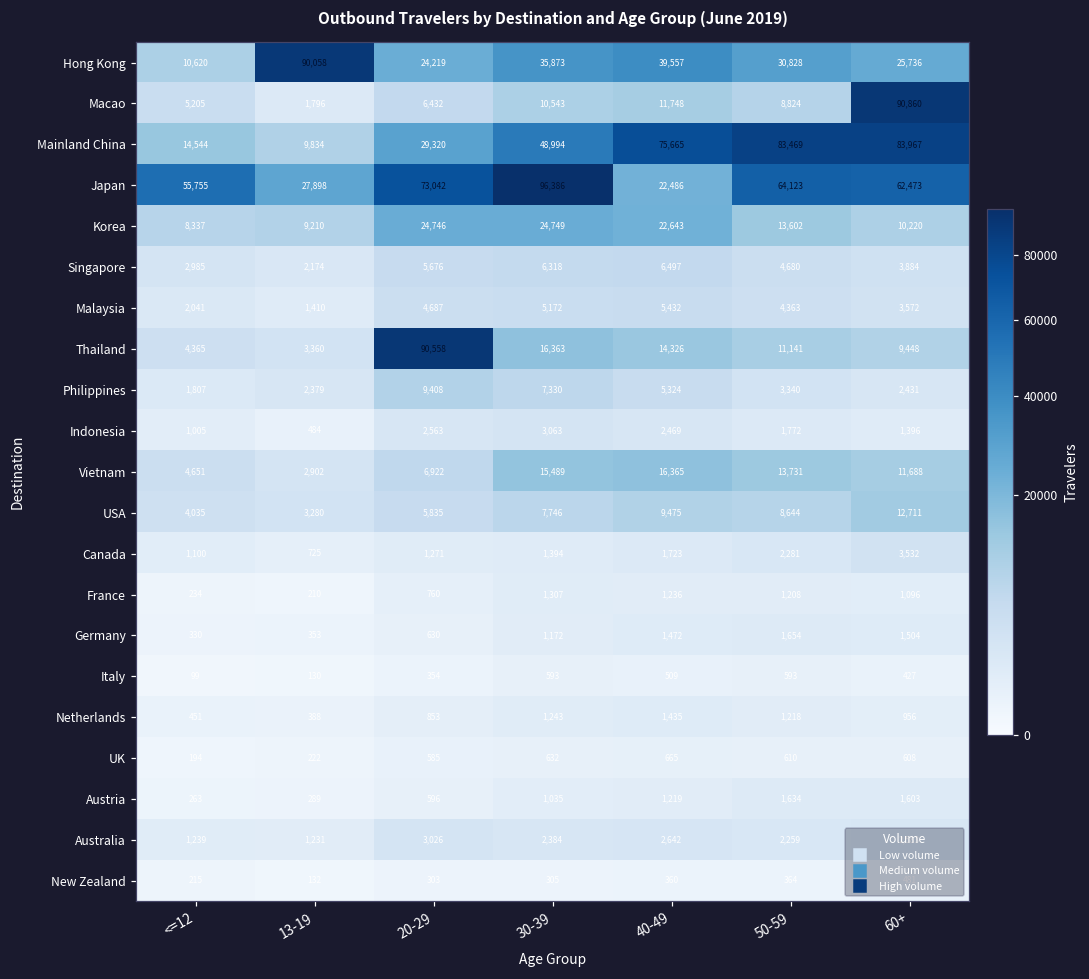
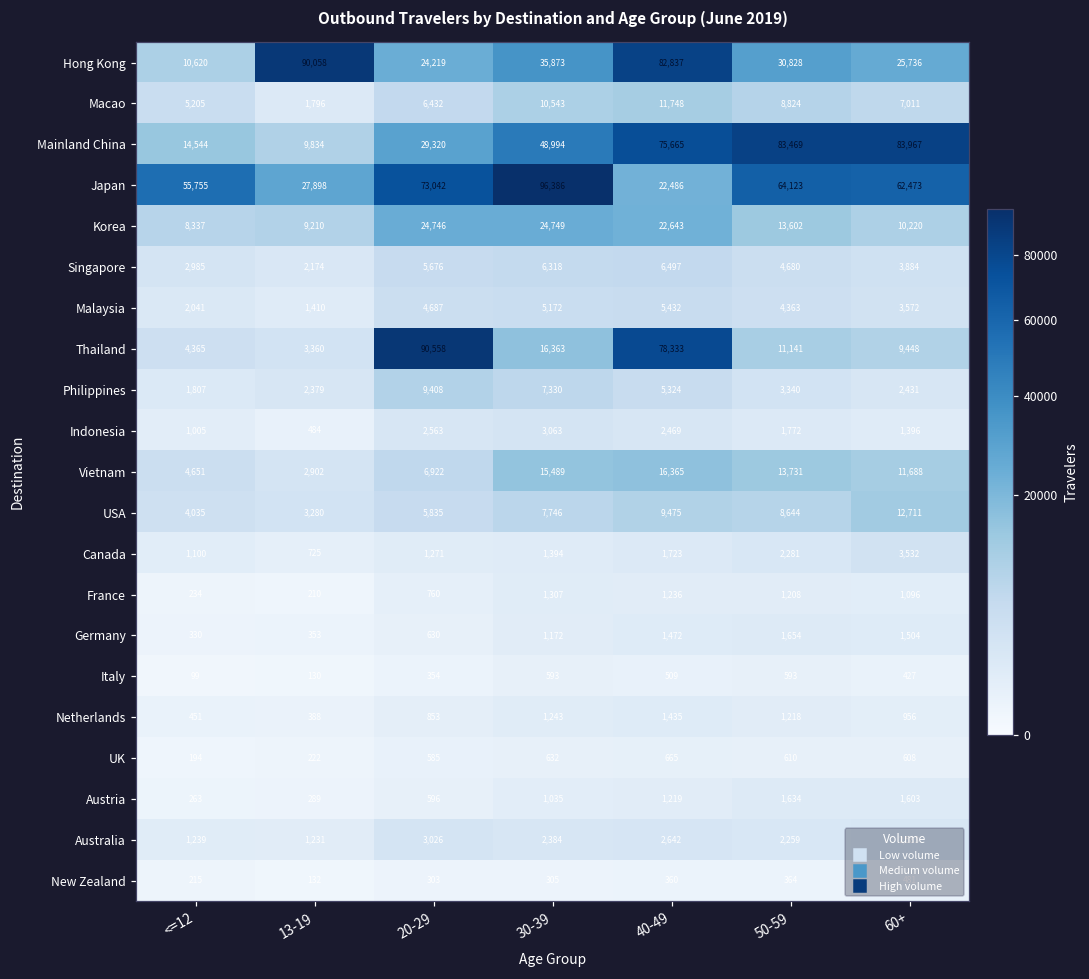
Hong Kong, 40-49: 39,557 -> 82,837
Macao, 60+: 90,860 -> 7,011
Thailand, 40-49: 14,326 -> 78,333
